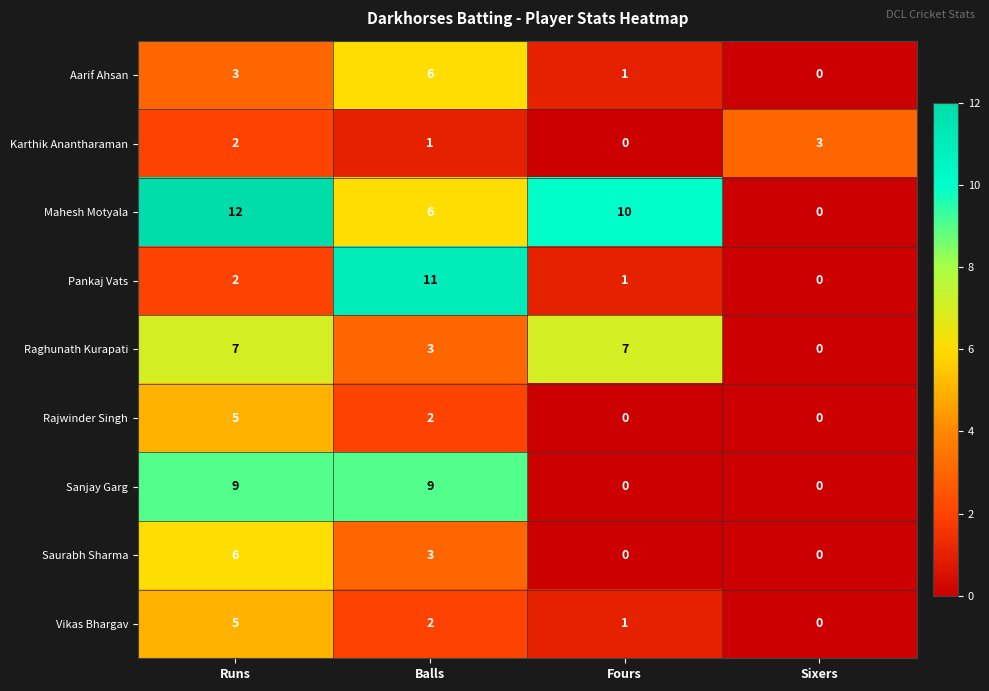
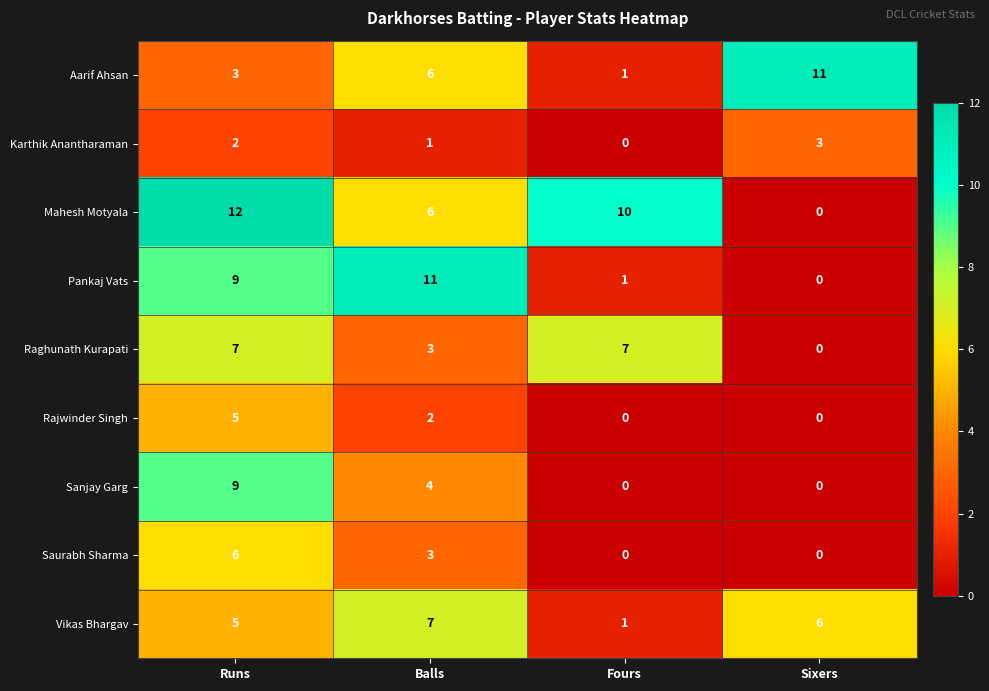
Aarif Ahsan, Sixers: 0 -> 11
Pankaj Vats, Runs: 2 -> 9
Sanjay Garg, Balls: 9 -> 4
Vikas Bhargav, Balls: 2 -> 7
Vikas Bhargav, Sixers: 0 -> 6
